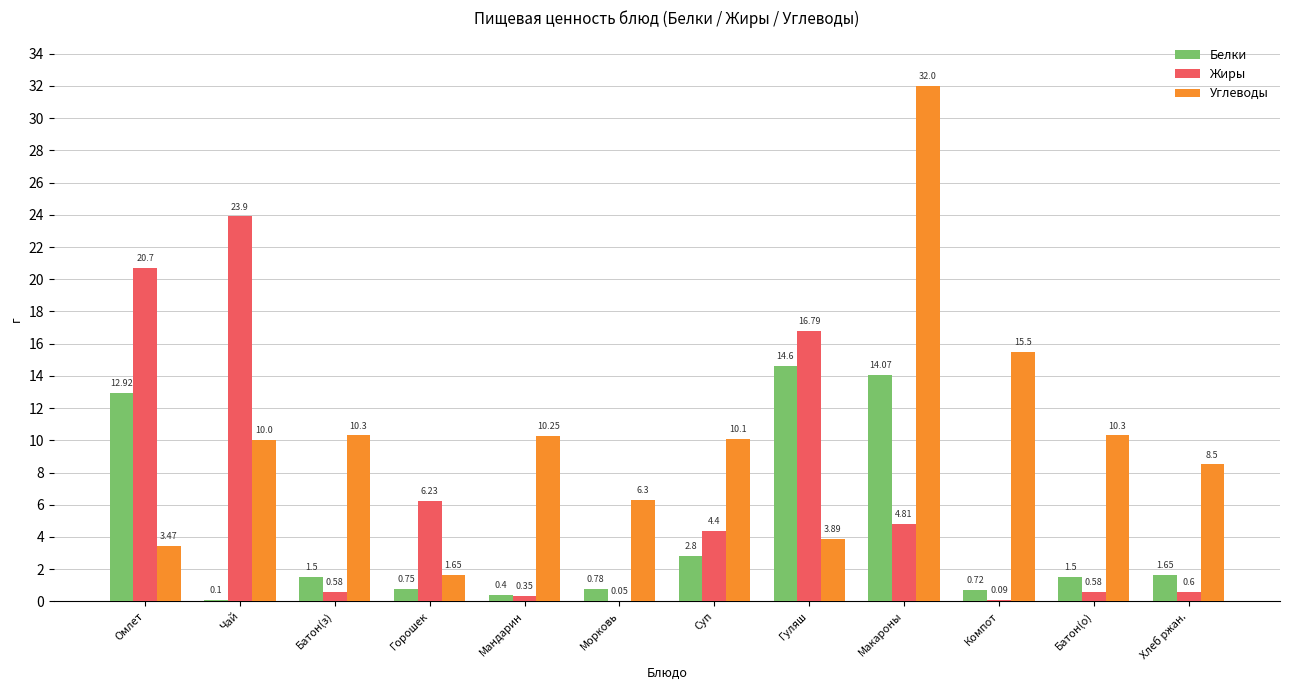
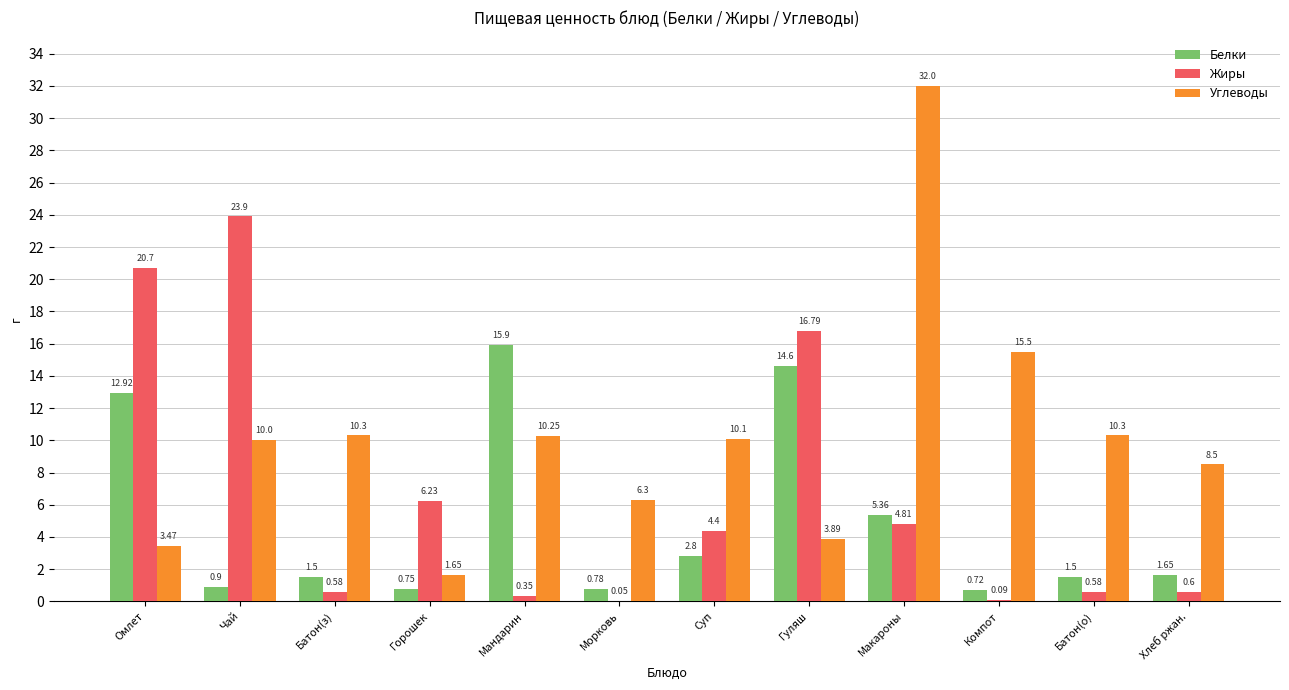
Белки, Чай: 0.1 -> 0.9
Белки, Мандарин: 0.4 -> 15.9
Белки, Макароны: 14.07 -> 5.36
